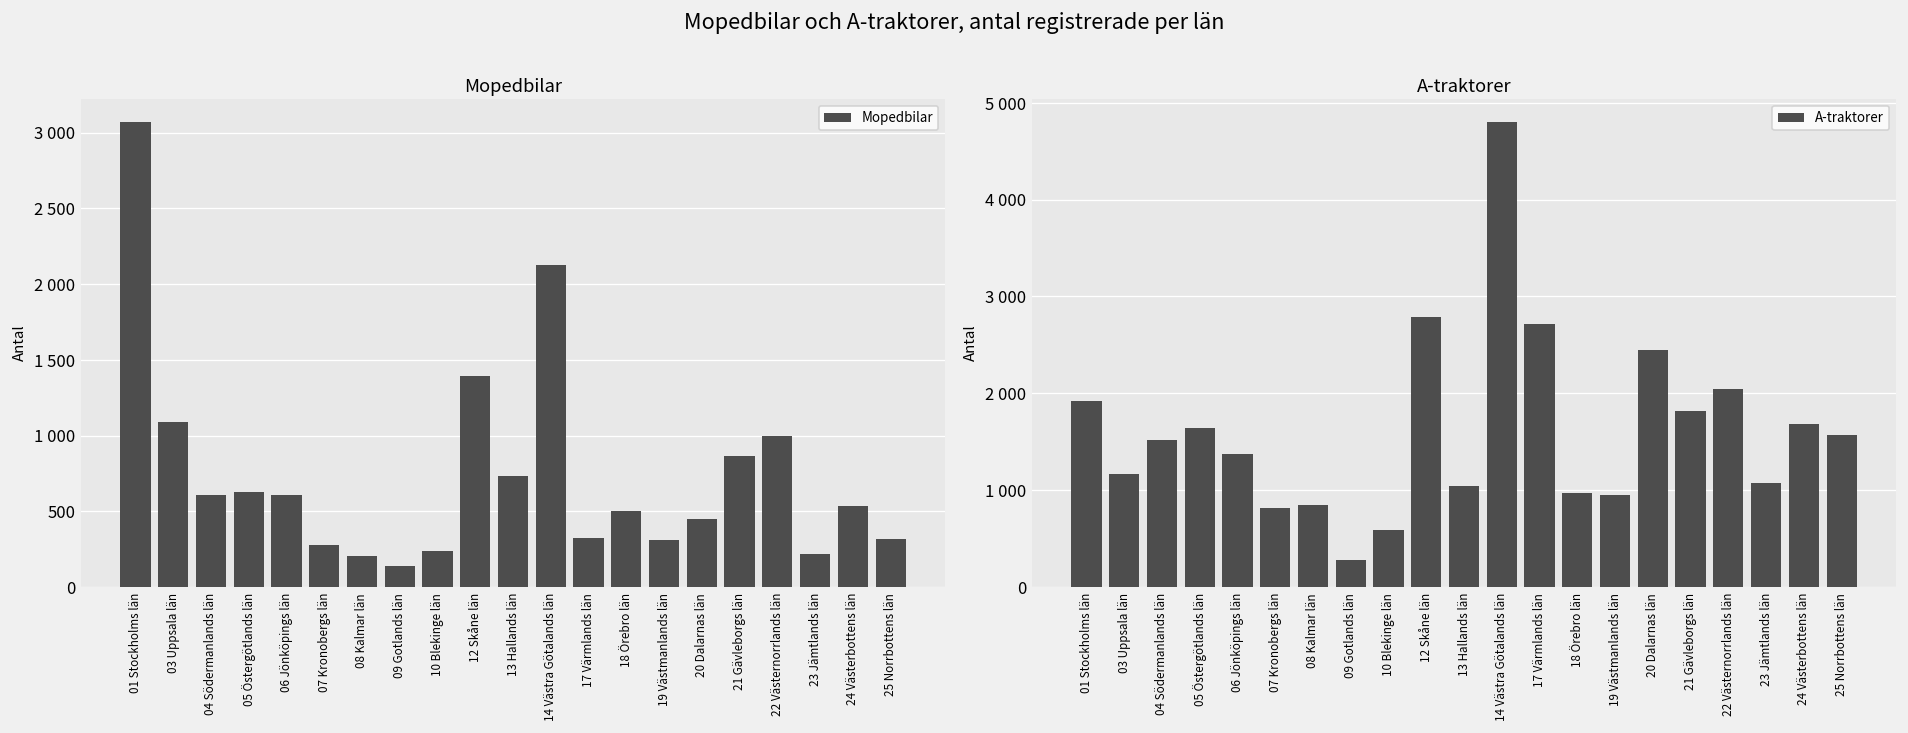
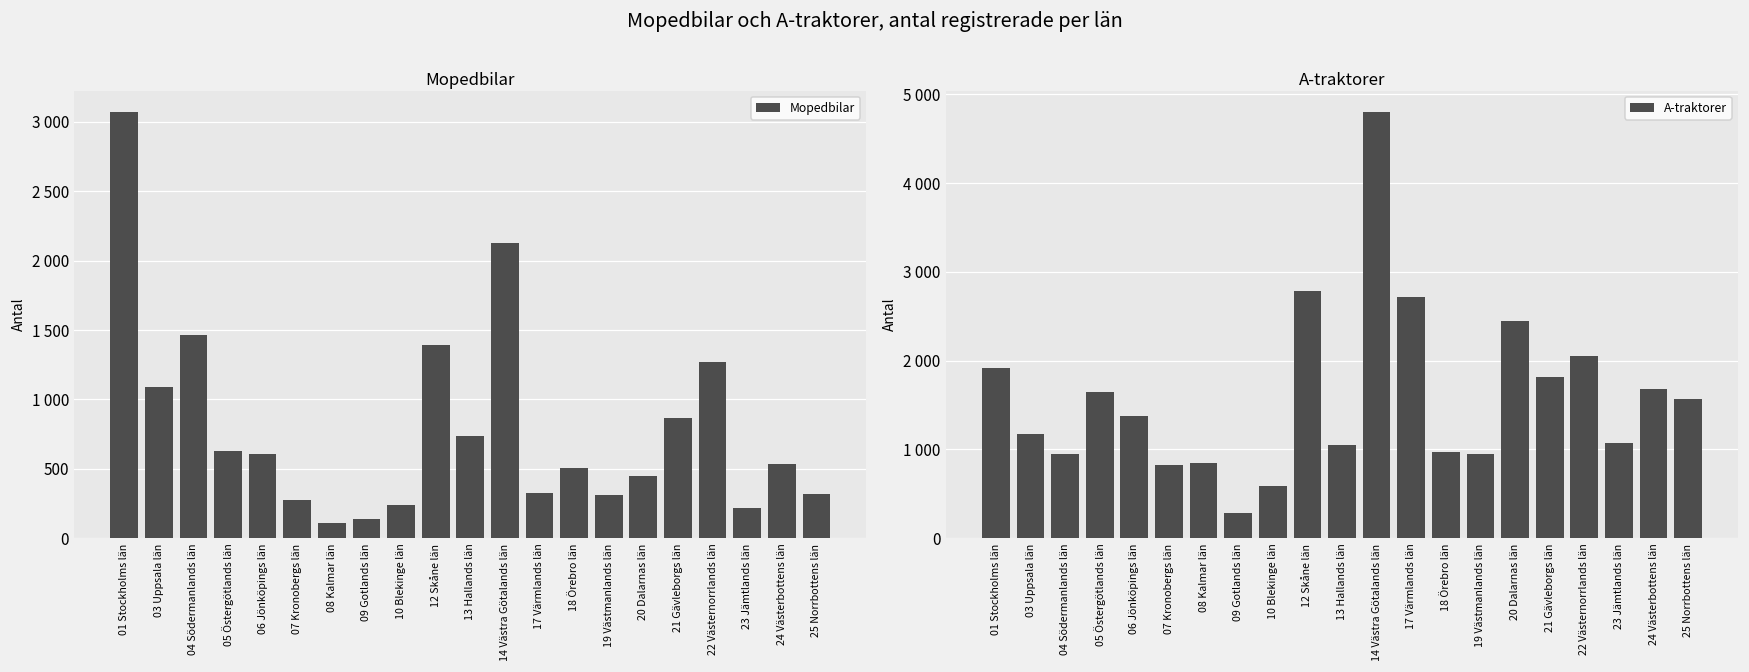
Mopedbilar, 04 Södermanlands län: 610 -> 1470
Mopedbilar, 08 Kalmar län: 200 -> 110
Mopedbilar, 22 Västernorrlands län: 1000 -> 1270
A-traktorer, 04 Södermanlands län: 1500 -> 900
